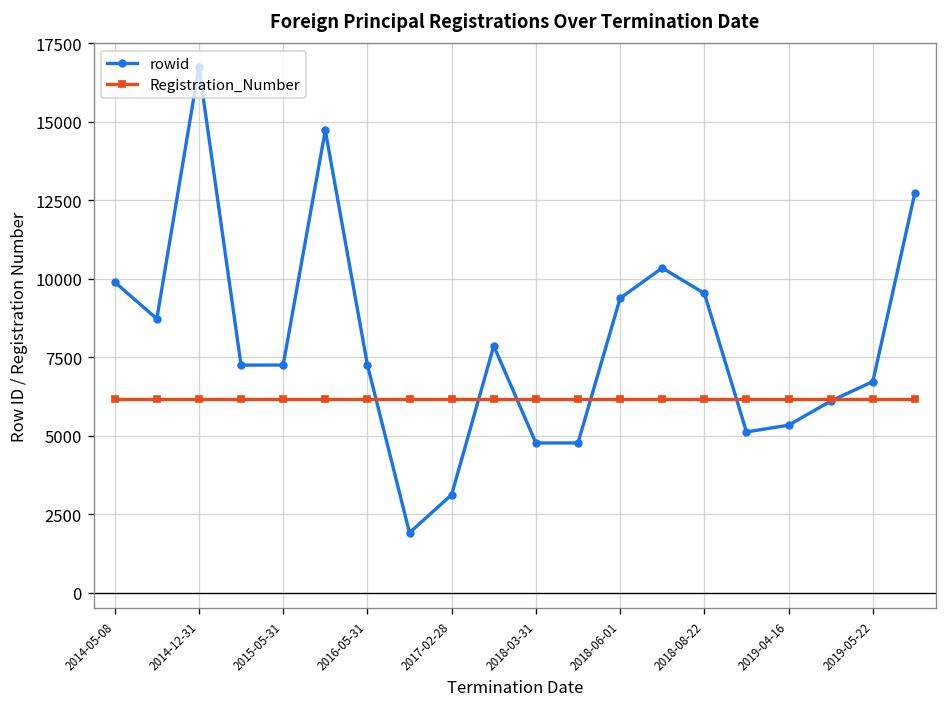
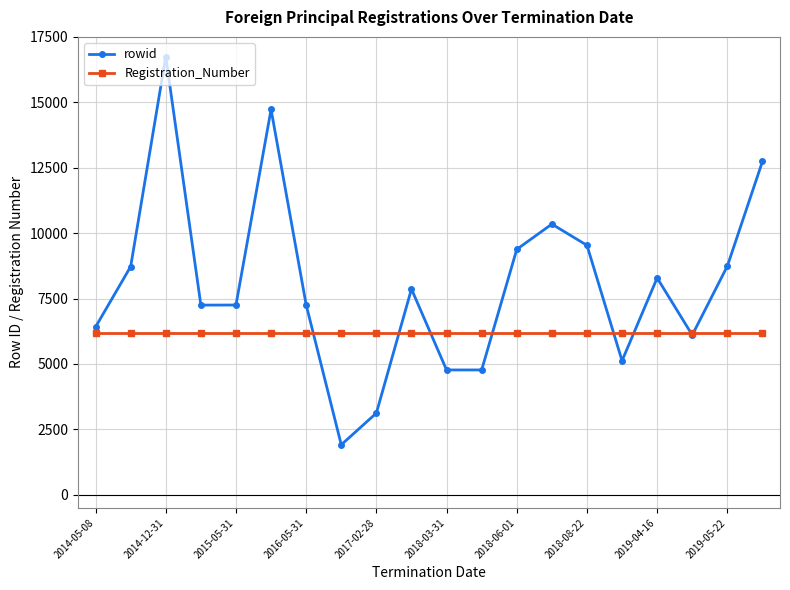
rowid, 2014-05-08: 9900 -> 6400
rowid, 2019-04-16: 5300 -> 8300
rowid, 2019-05-22: 6700 -> 8700
